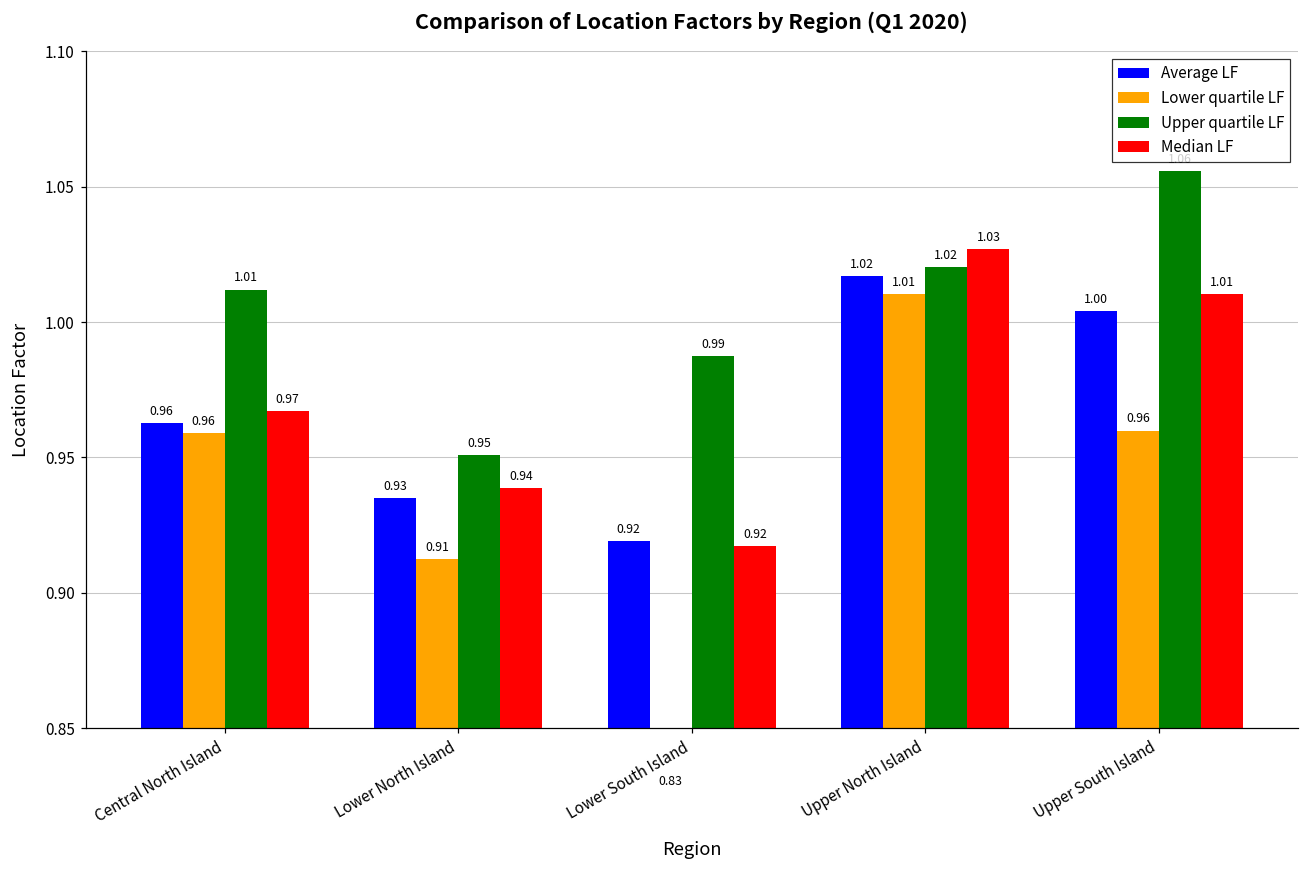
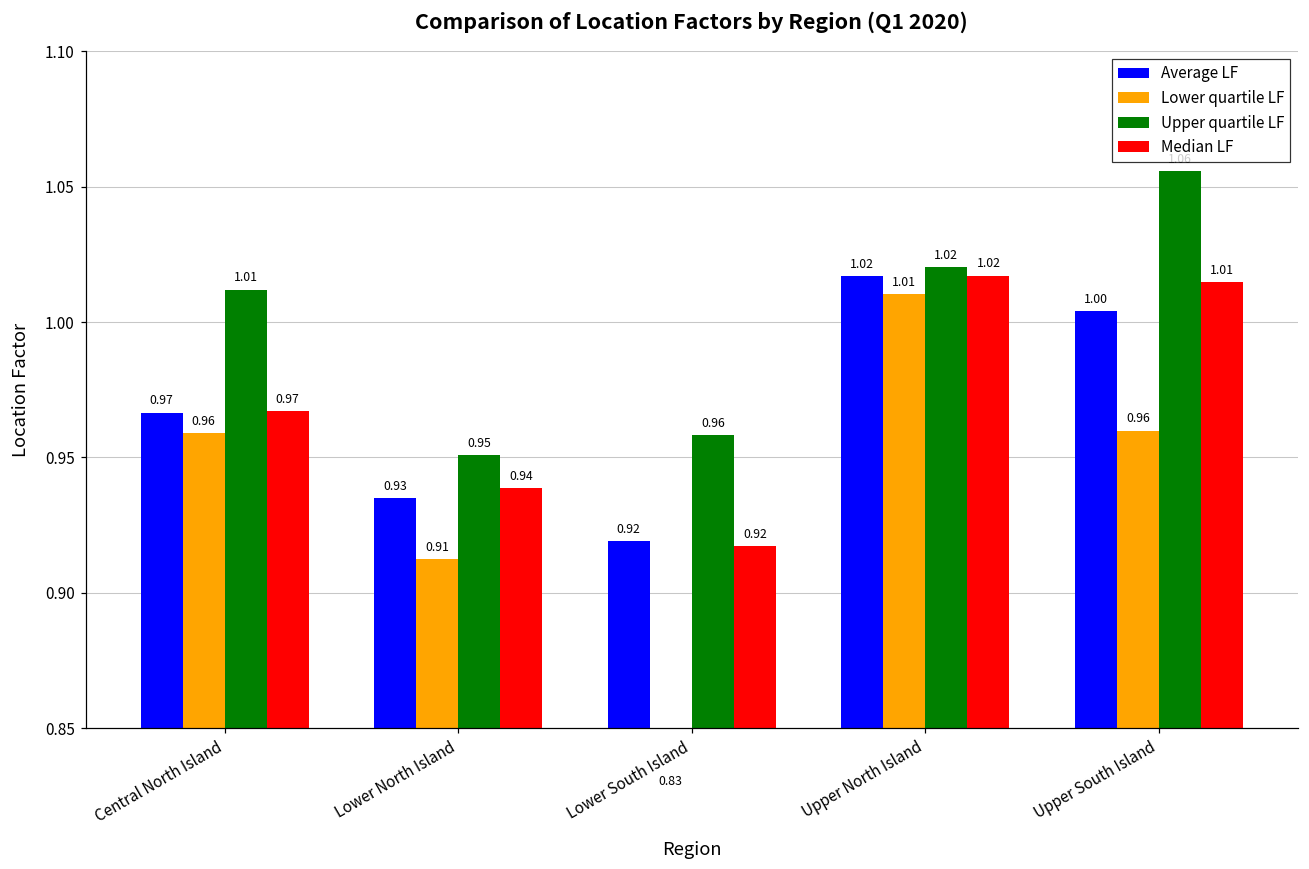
Average LF, Central North Island: 0.96 -> 0.97
Upper quartile LF, Lower South Island: 0.99 -> 0.96
Median LF, Upper North Island: 1.03 -> 1.02
Median LF, Upper South Island: 1.010 -> 1.015
